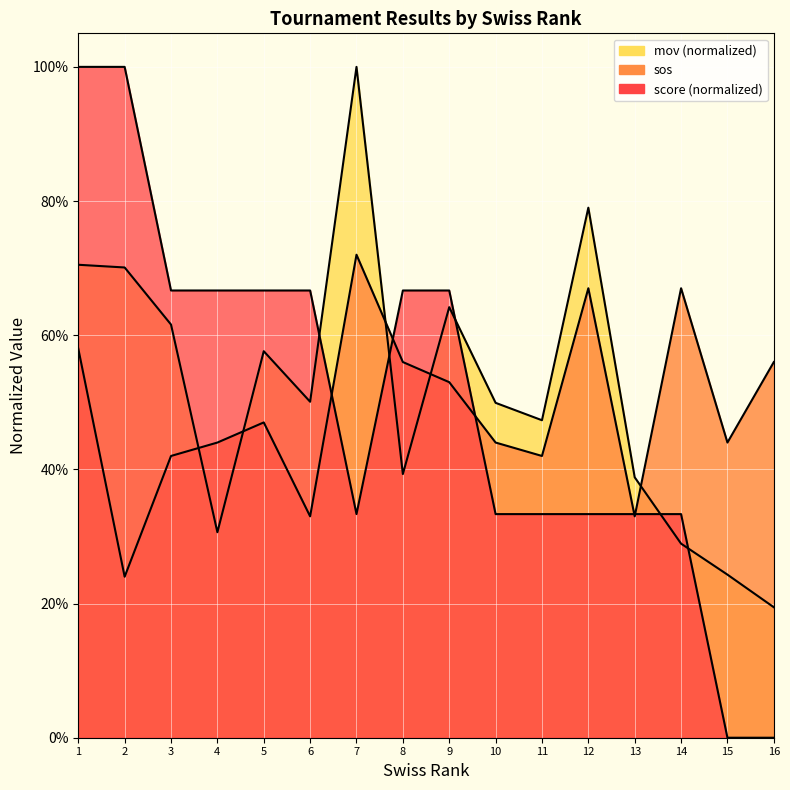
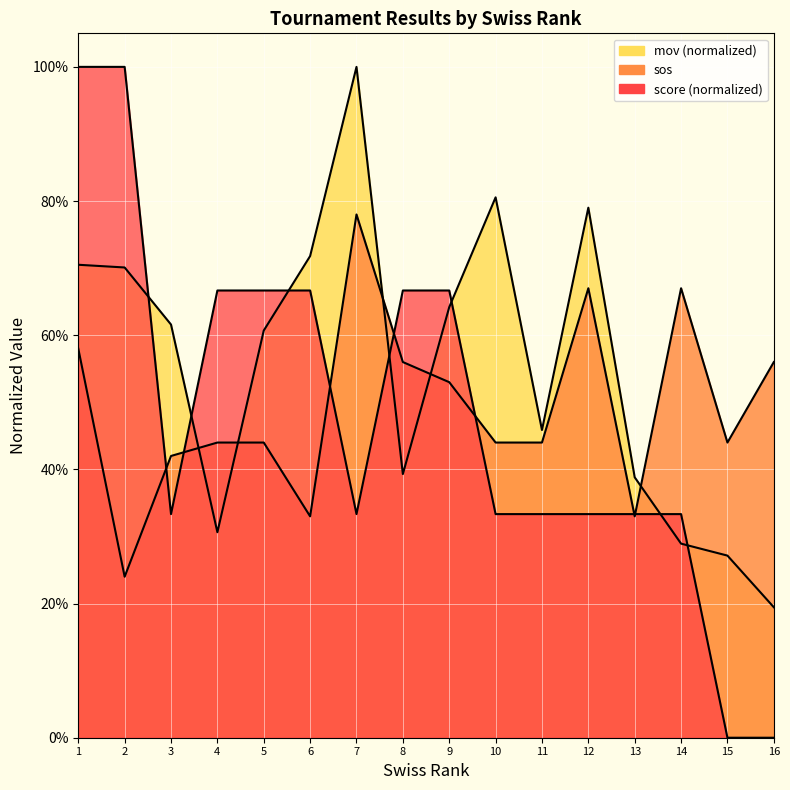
score (normalized), 3: 67% -> 33%
mov (normalized), 5: 58% -> 61%
sos, 5: 47% -> 44%
mov (normalized), 6: 50% -> 72%
sos, 7: 72% -> 78%
mov (normalized), 10: 50% -> 81%
mov (normalized), 11: 47% -> 46%
sos, 11: 42% -> 44%
mov (normalized), 15: 24% -> 27%
